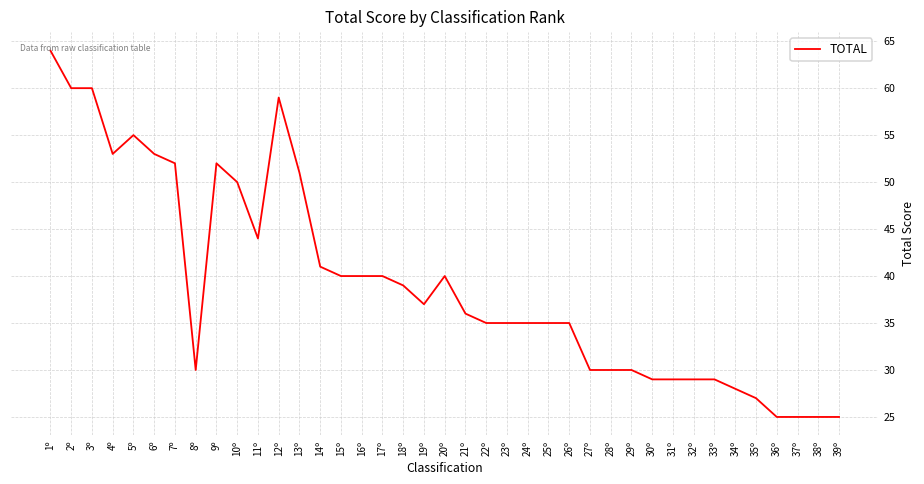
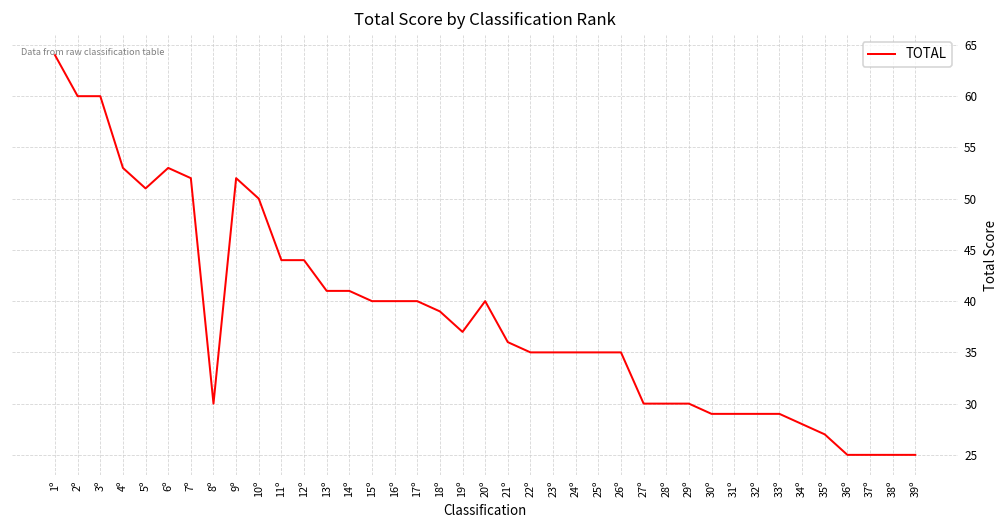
5º: 55 -> 51
12º: 59 -> 44
13º: 51 -> 41
